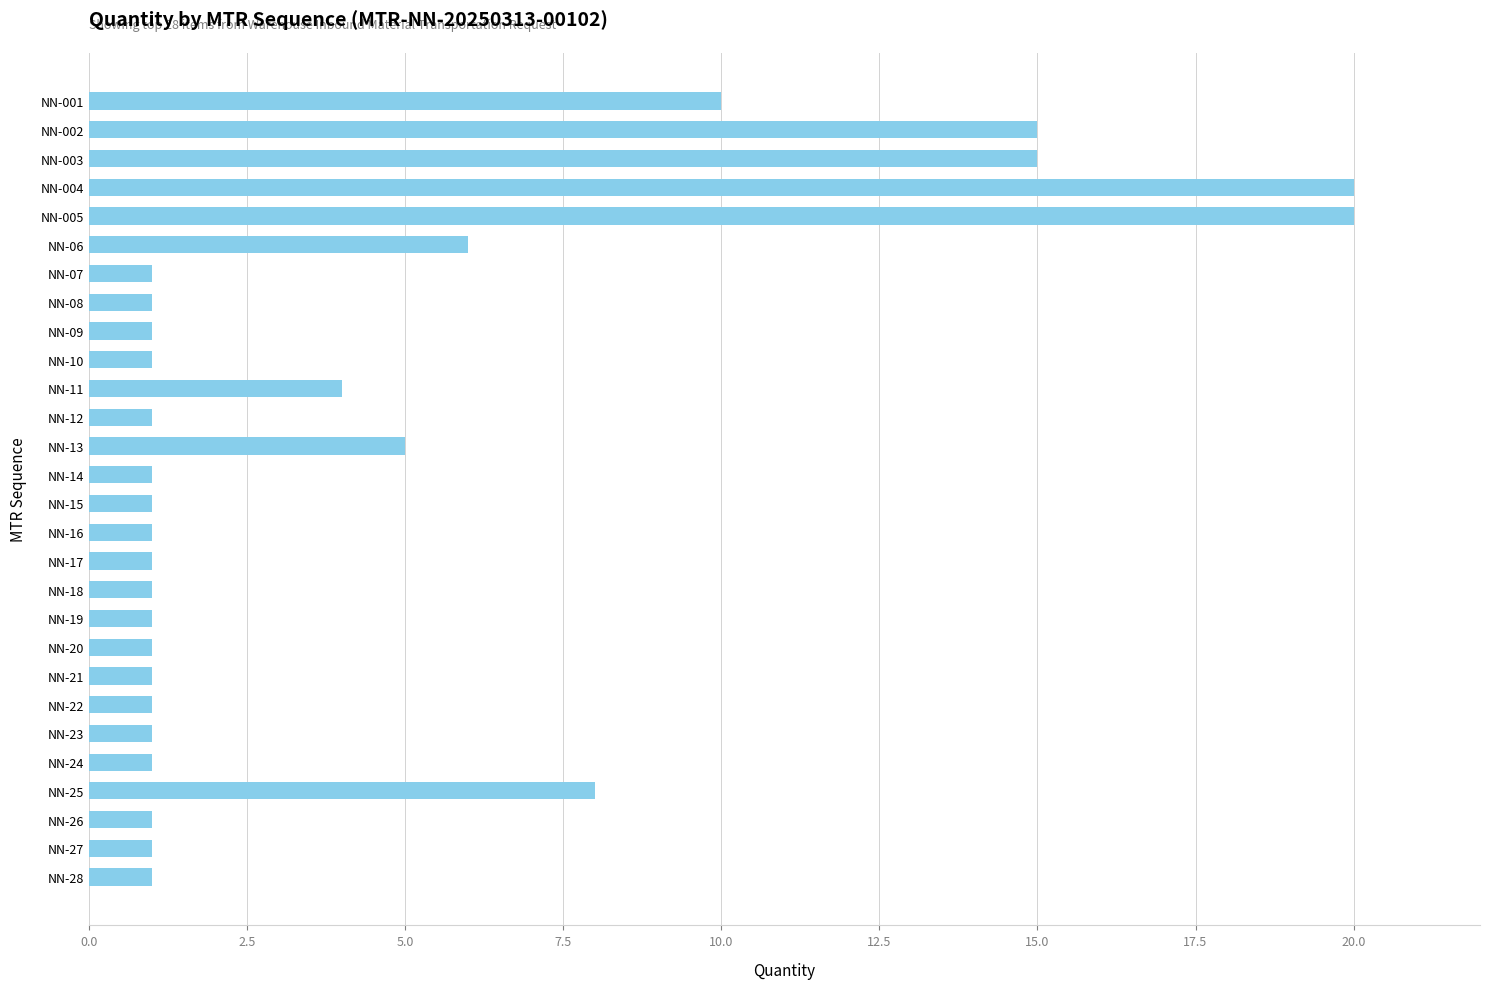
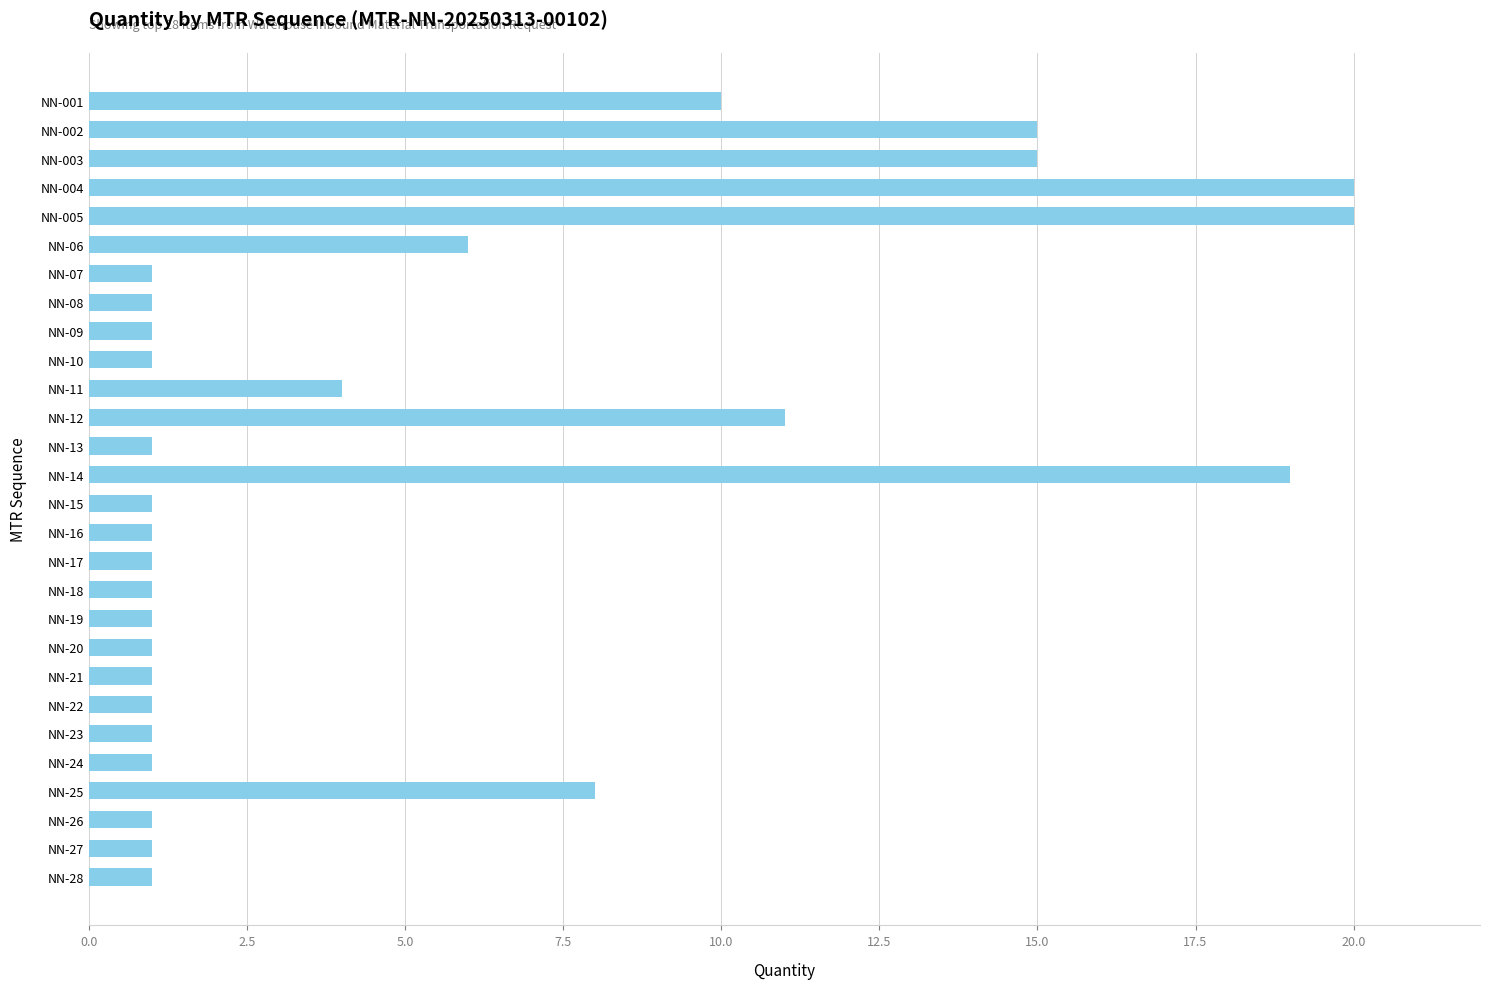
NN-12: 1 -> 11
NN-13: 5 -> 1
NN-14: 1 -> 19
